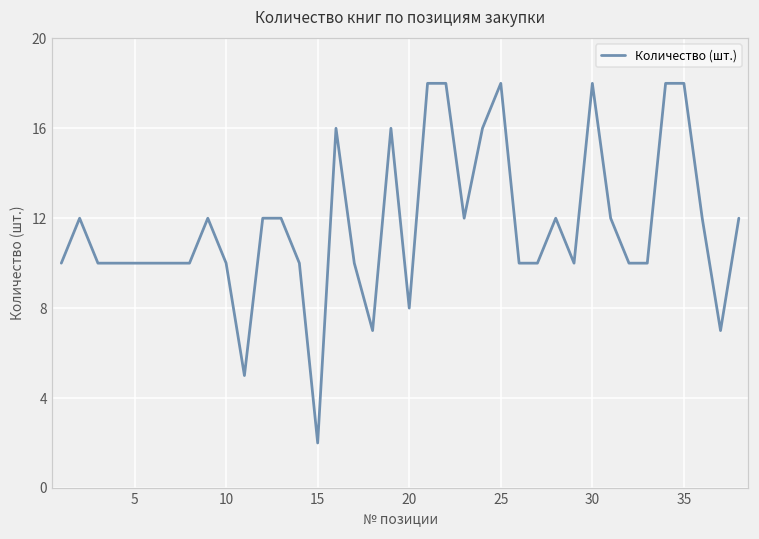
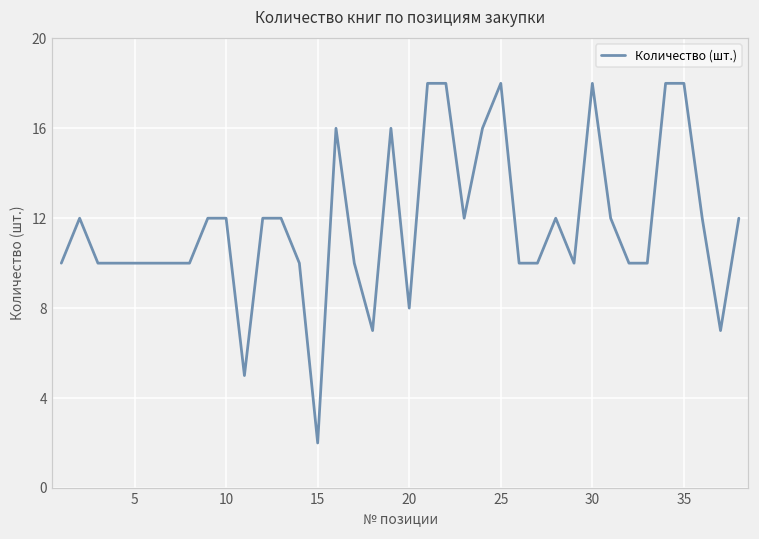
10: 10 -> 12
